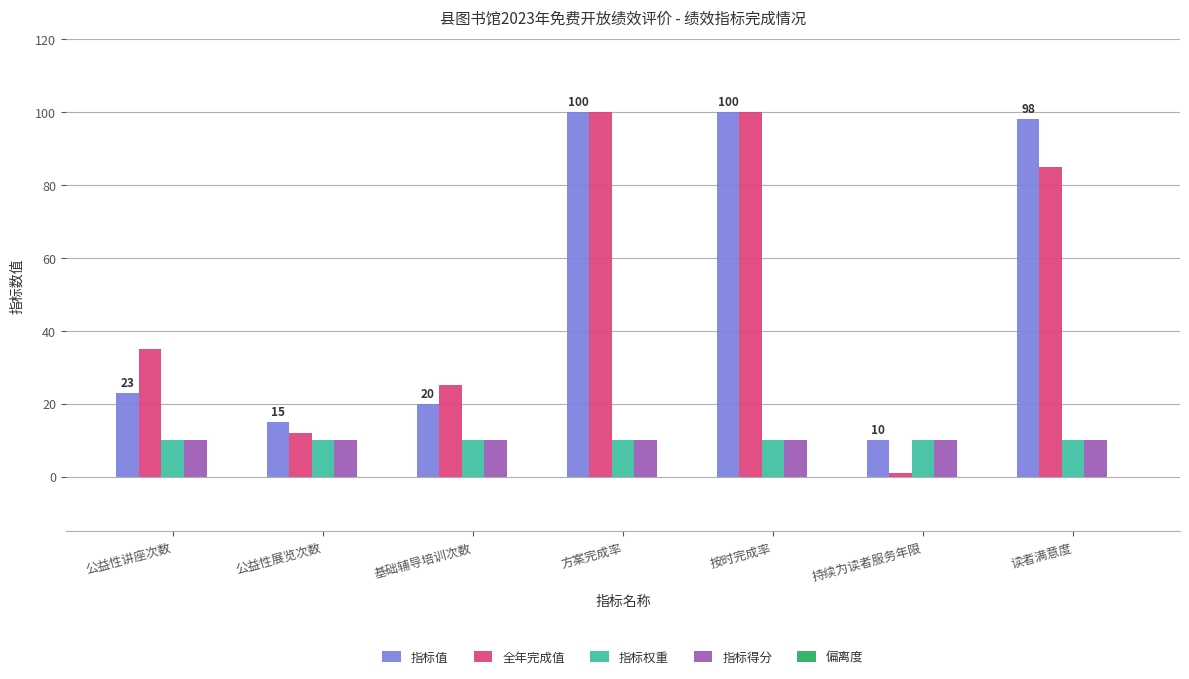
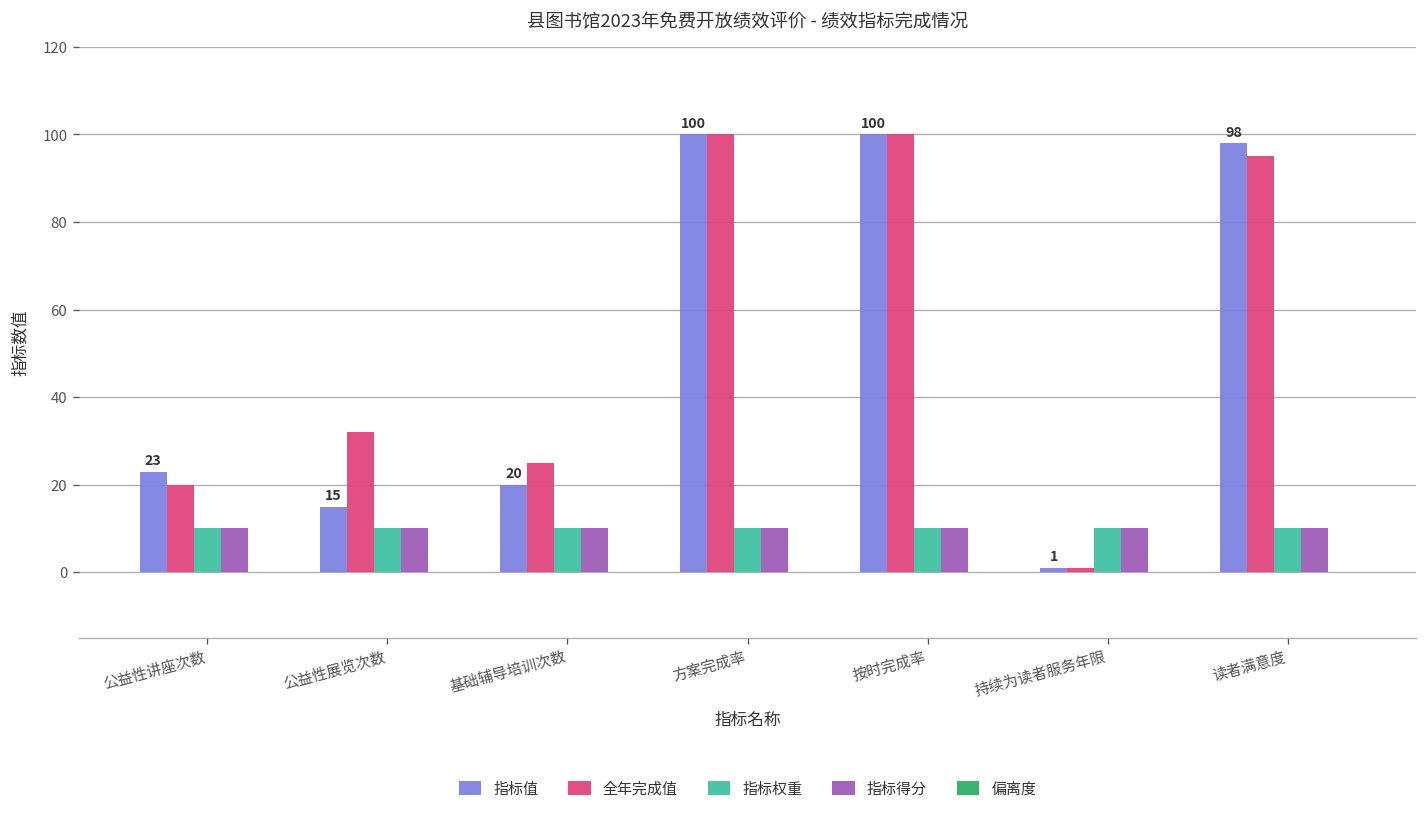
全年完成值, 公益性讲座次数: 35 -> 20
全年完成值, 公益性展览次数: 12 -> 32
指标值, 持续为读者服务年限: 10 -> 1
全年完成值, 读者满意度: 85 -> 95
